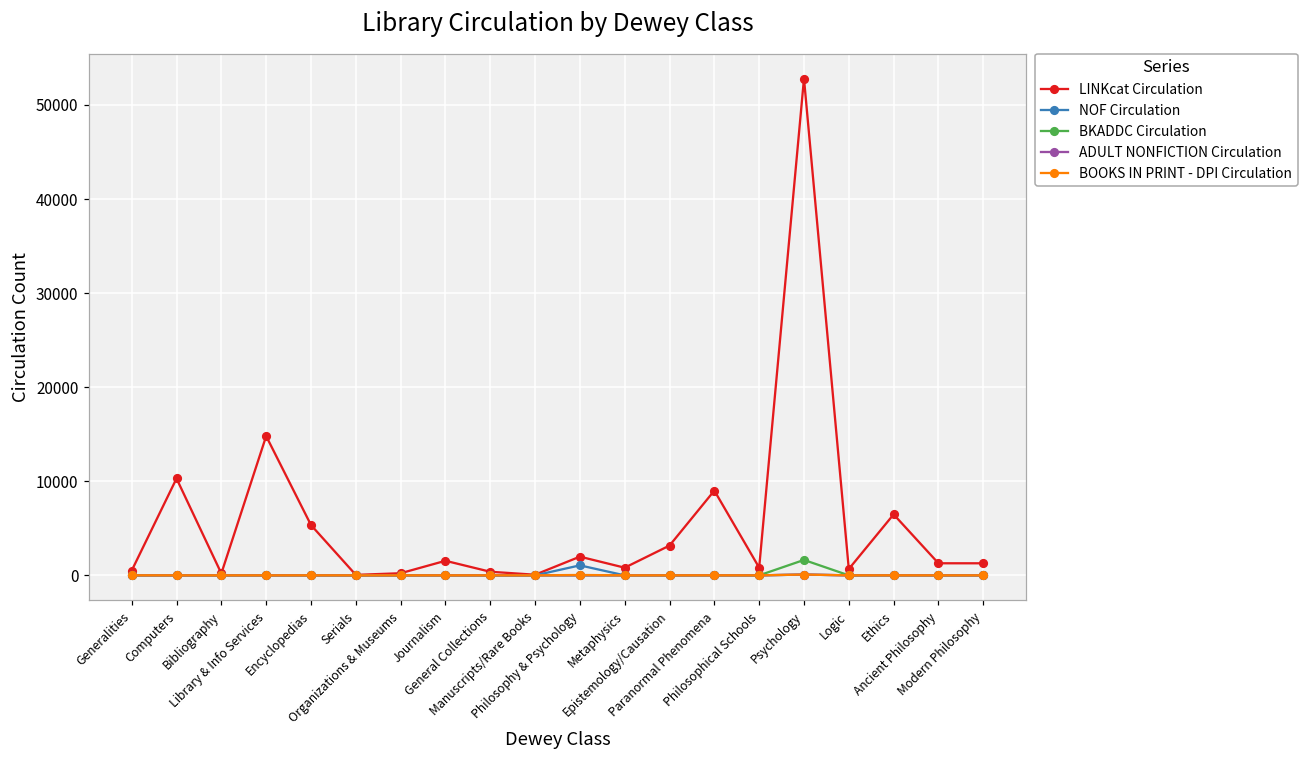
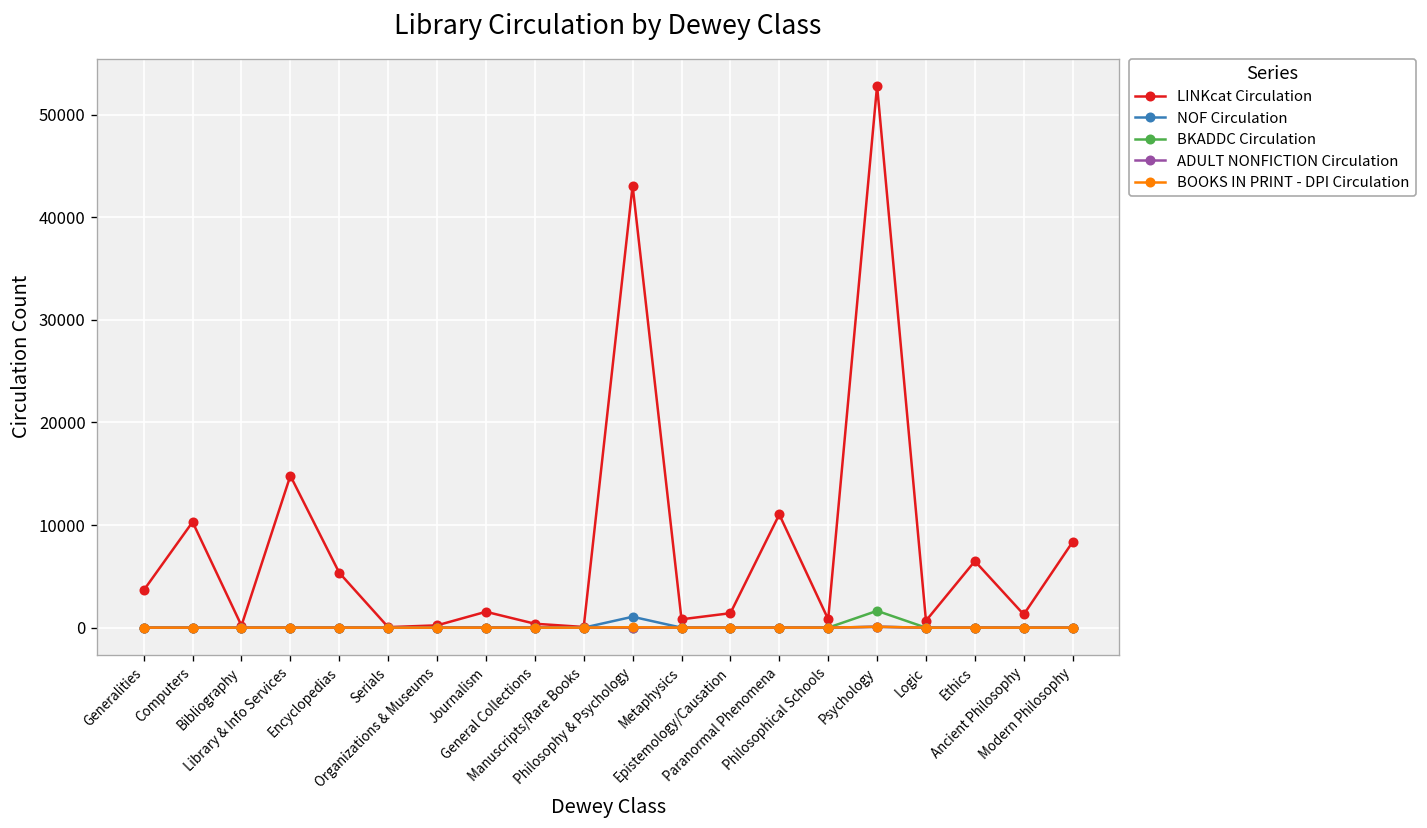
LINKcat Circulation, Generalities: 1000 -> 4000
LINKcat Circulation, Philosophy & Psychology: 2000 -> 43000
LINKcat Circulation, Epistemology/Causation: 3000 -> 1000
LINKcat Circulation, Paranormal Phenomena: 9000 -> 11000
LINKcat Circulation, Modern Philosophy: 1000 -> 8000
